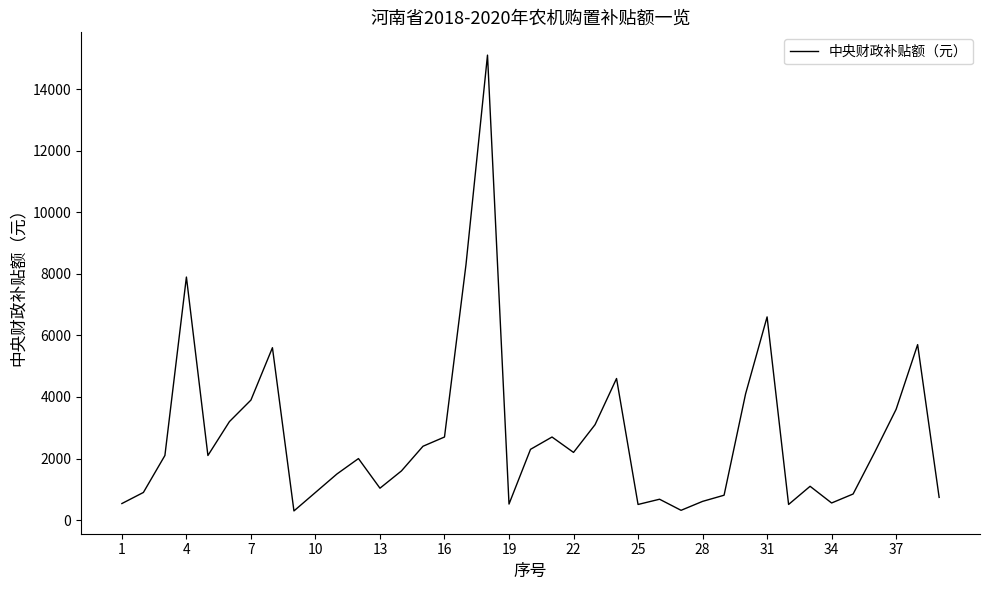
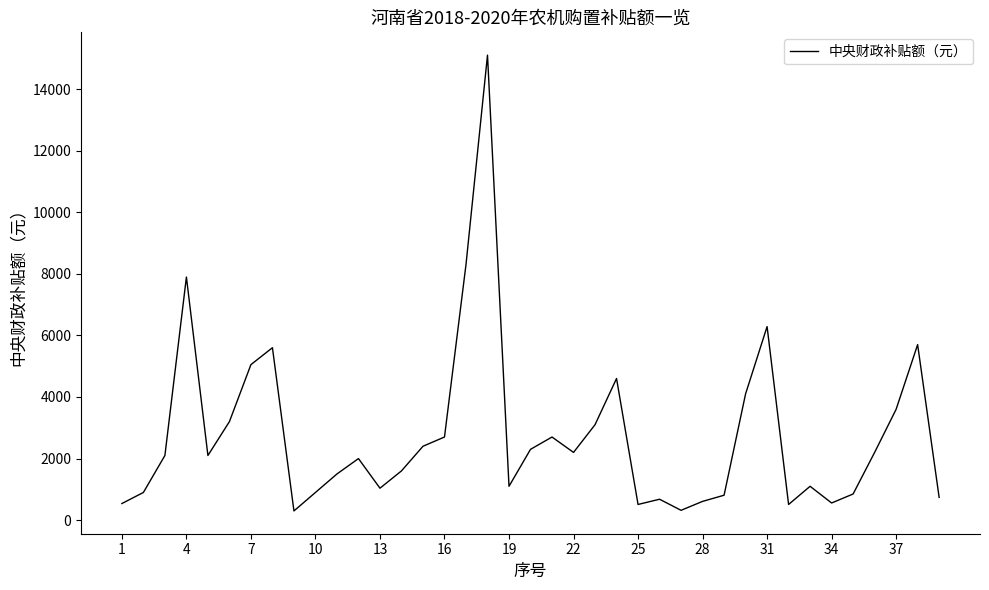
7: 3900 -> 5100
19: 500 -> 1100
31: 6600 -> 6300
